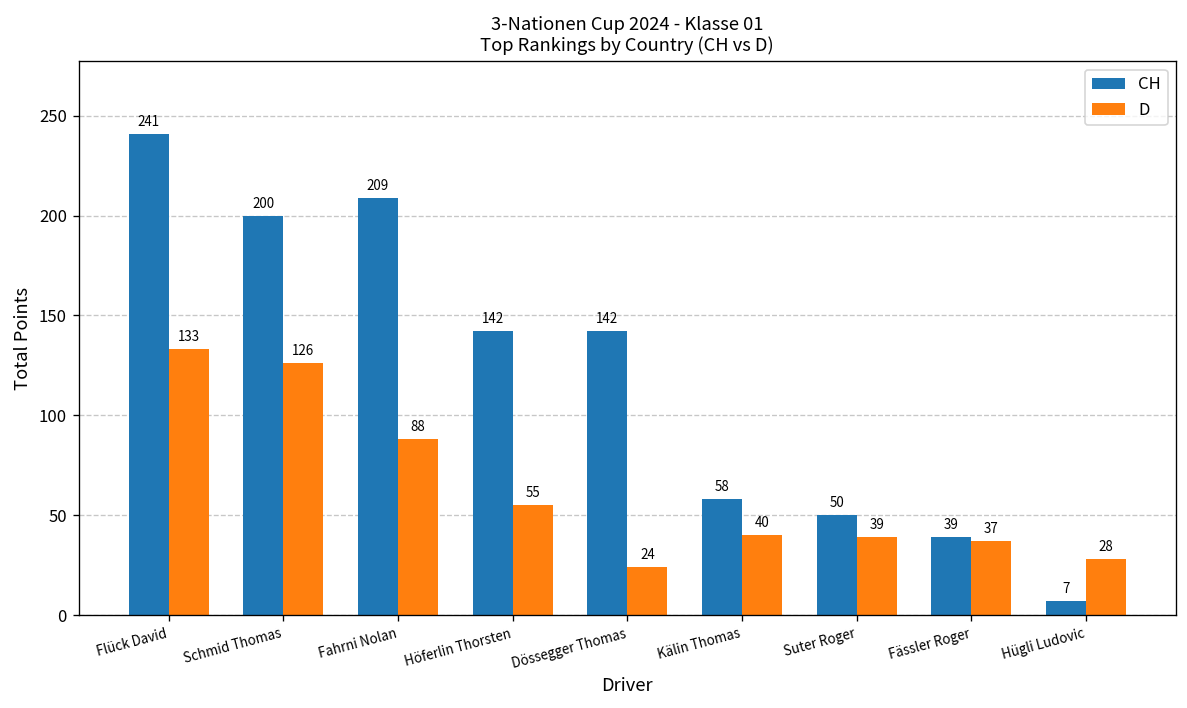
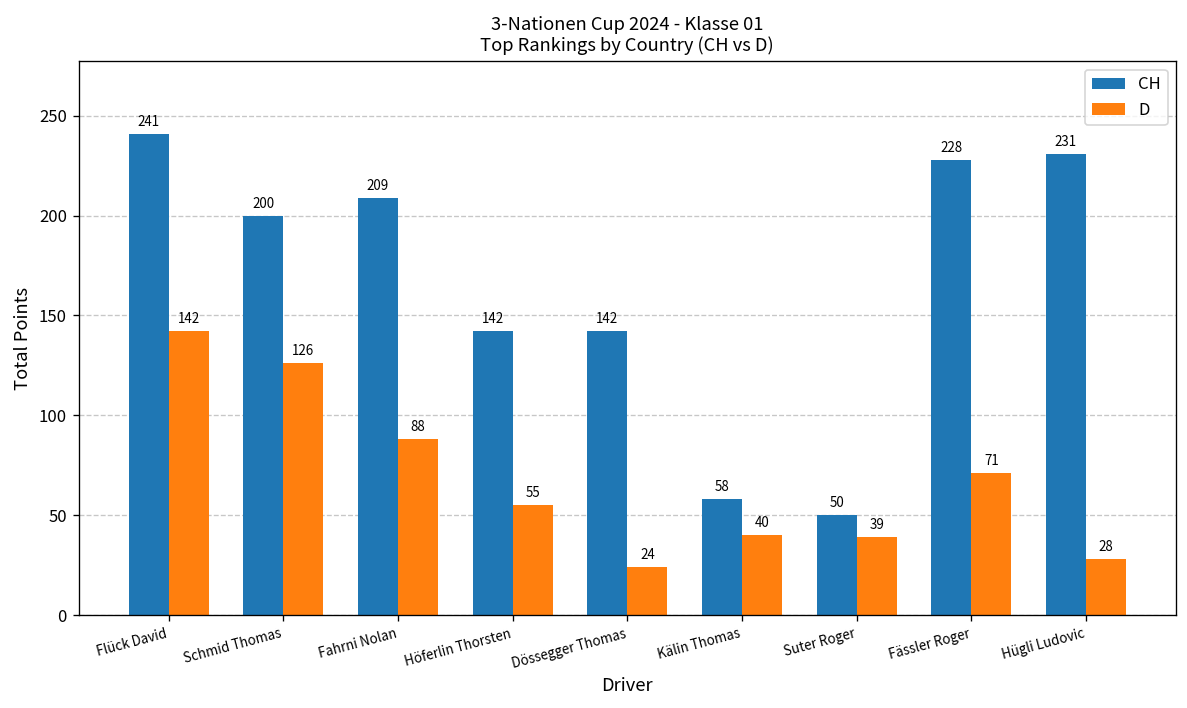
D, Flück David: 133 -> 142
CH, Fässler Roger: 39 -> 228
D, Fässler Roger: 37 -> 71
CH, Hügli Ludovic: 7 -> 231
